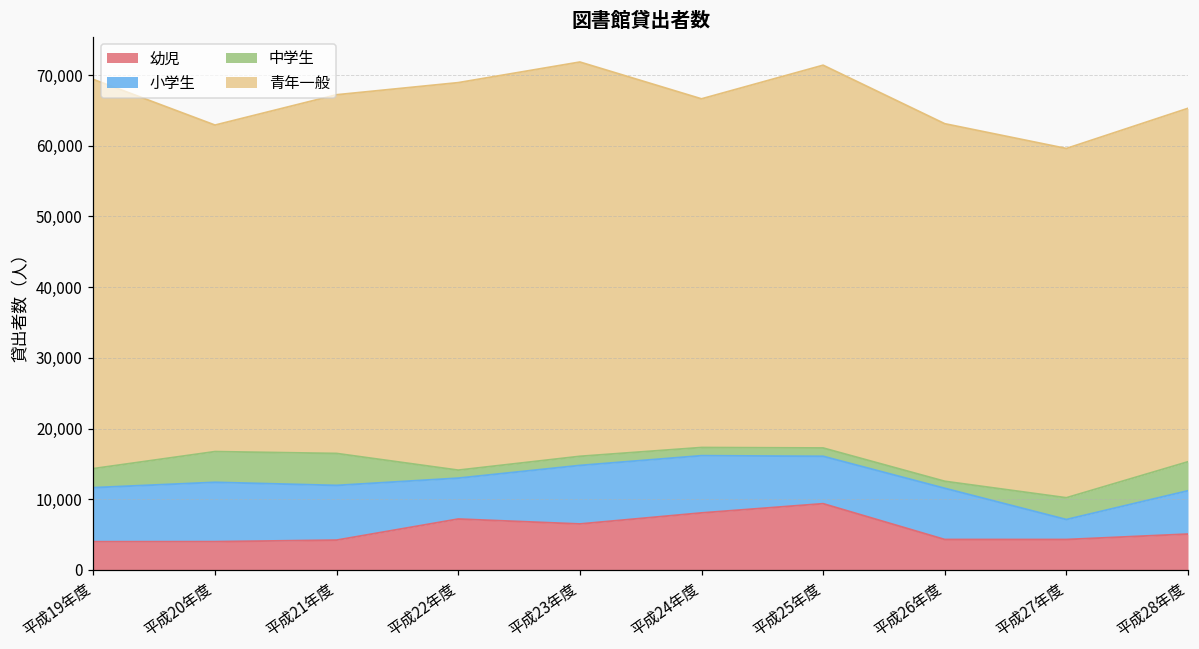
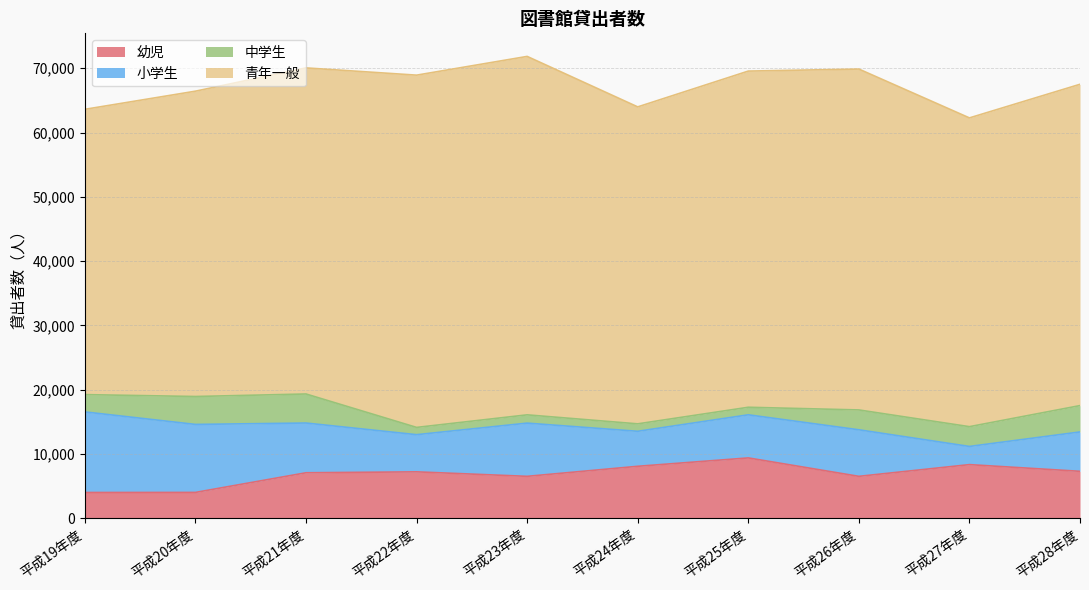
小学生, 平成19年度: 8,000 -> 13,000
青年一般, 平成19年度: 55,000 -> 44,000
小学生, 平成20年度: 8,000 -> 11,000
青年一般, 平成20年度: 46,000 -> 48,000
幼児, 平成21年度: 4,000 -> 7,000
小学生, 平成24年度: 8,000 -> 5,000
青年一般, 平成25年度: 54,000 -> 52,000
幼児, 平成26年度: 4,000 -> 6,000
中学生, 平成26年度: 1,000 -> 3,000
青年一般, 平成26年度: 51,000 -> 53,000
幼児, 平成27年度: 4,000 -> 8,000
青年一般, 平成27年度: 49,000 -> 48,000
幼児, 平成28年度: 5,000 -> 7,000
